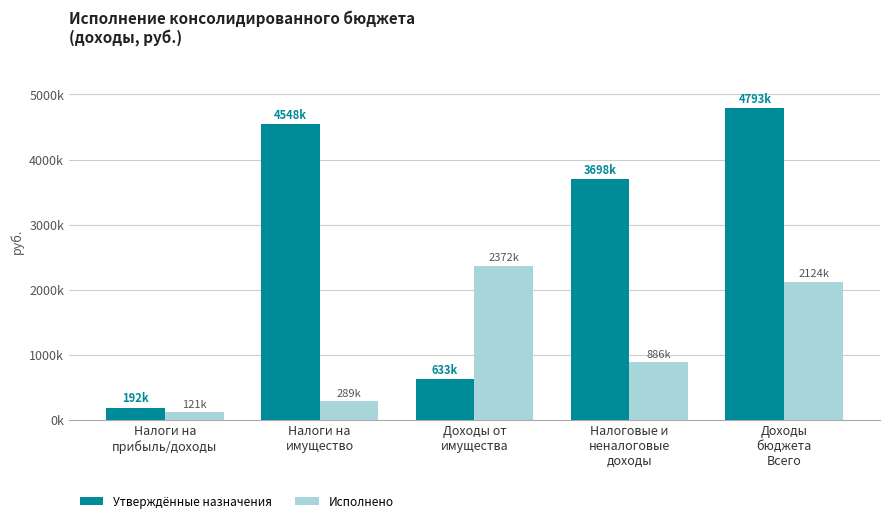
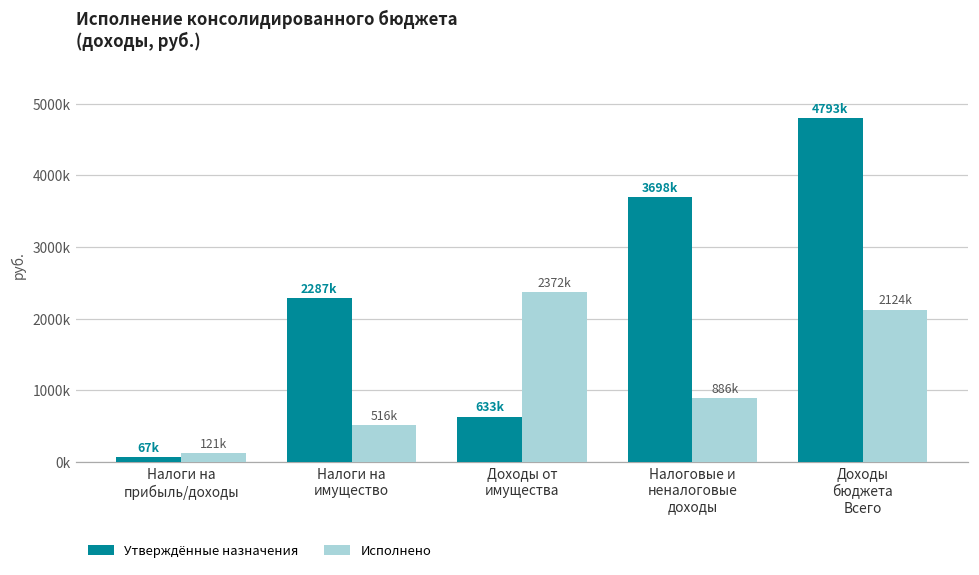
Утверждённые назначения, Налоги на прибыль/доходы: 192k -> 67k
Утверждённые назначения, Налоги на имущество: 4548k -> 2287k
Исполнено, Налоги на имущество: 289k -> 516k
